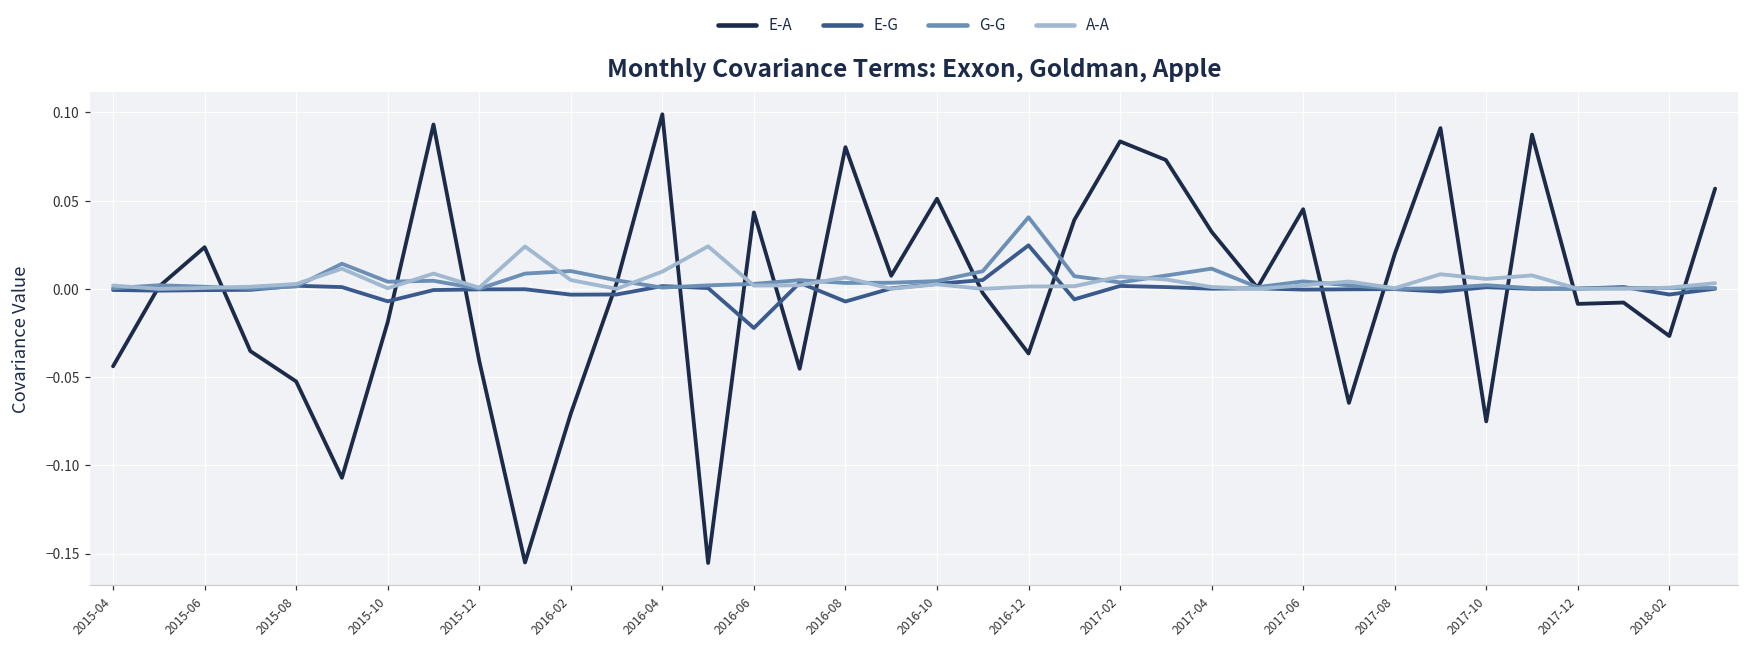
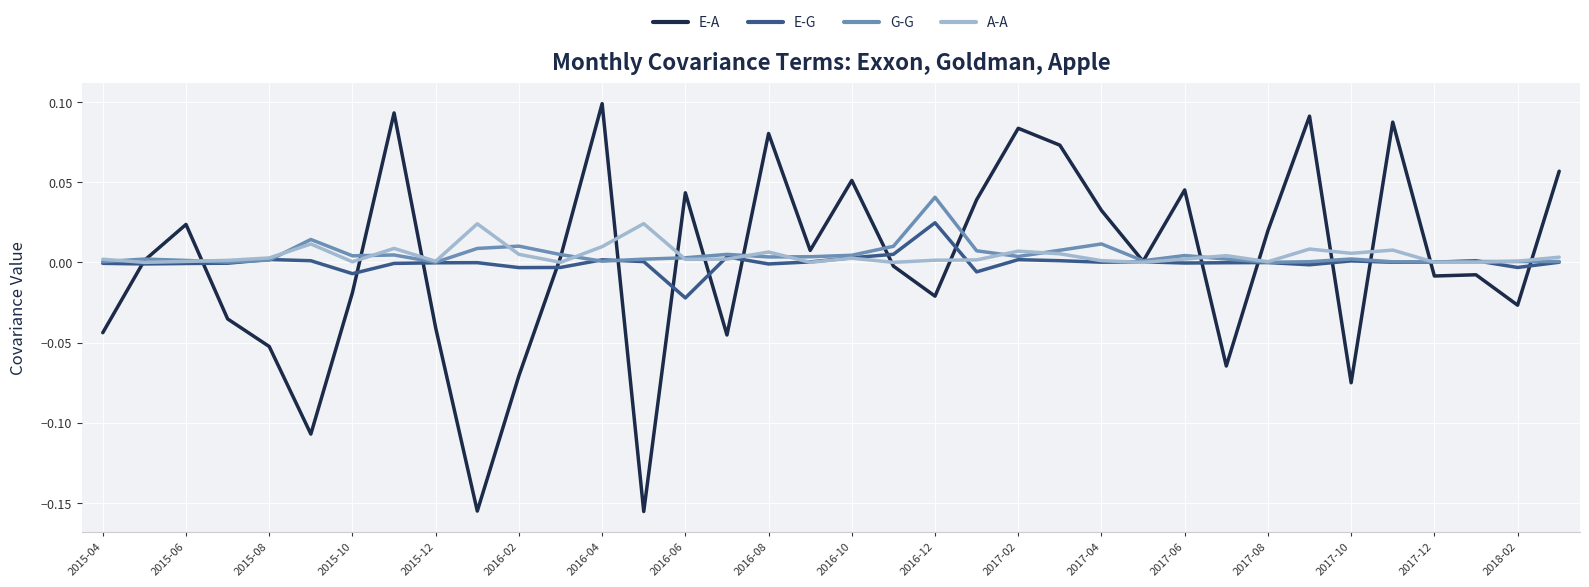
E-G, 2016-08: -0.007 -> -0.001
E-A, 2016-12: -0.037 -> -0.021
